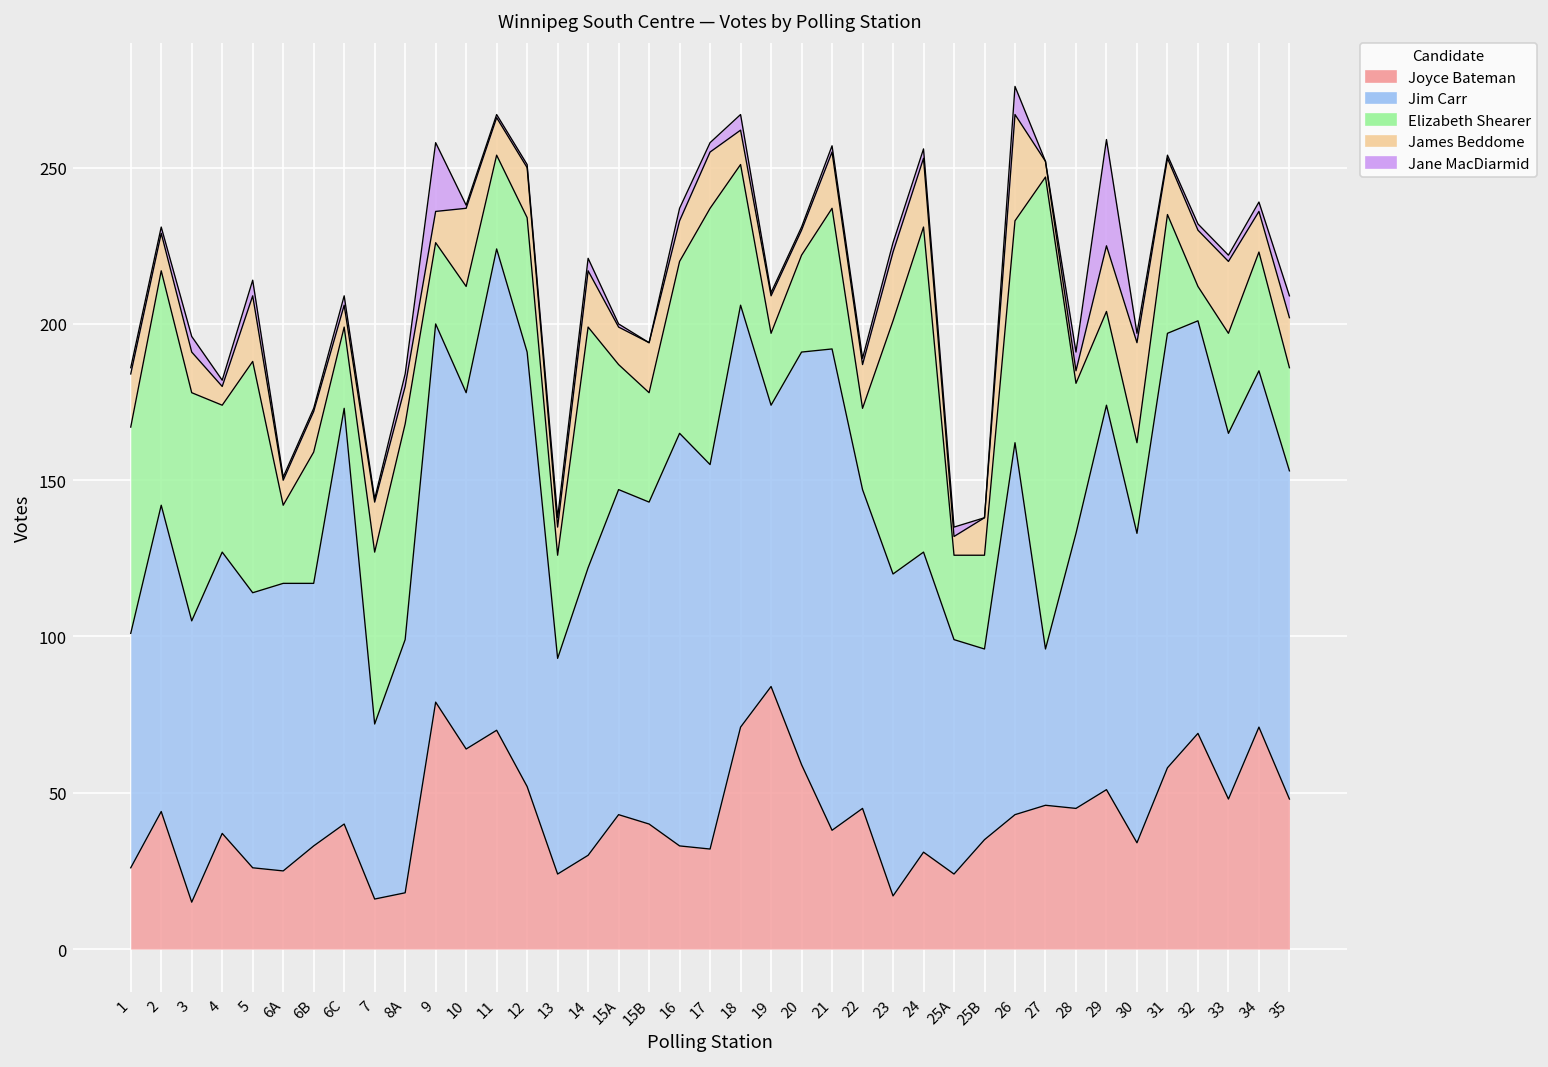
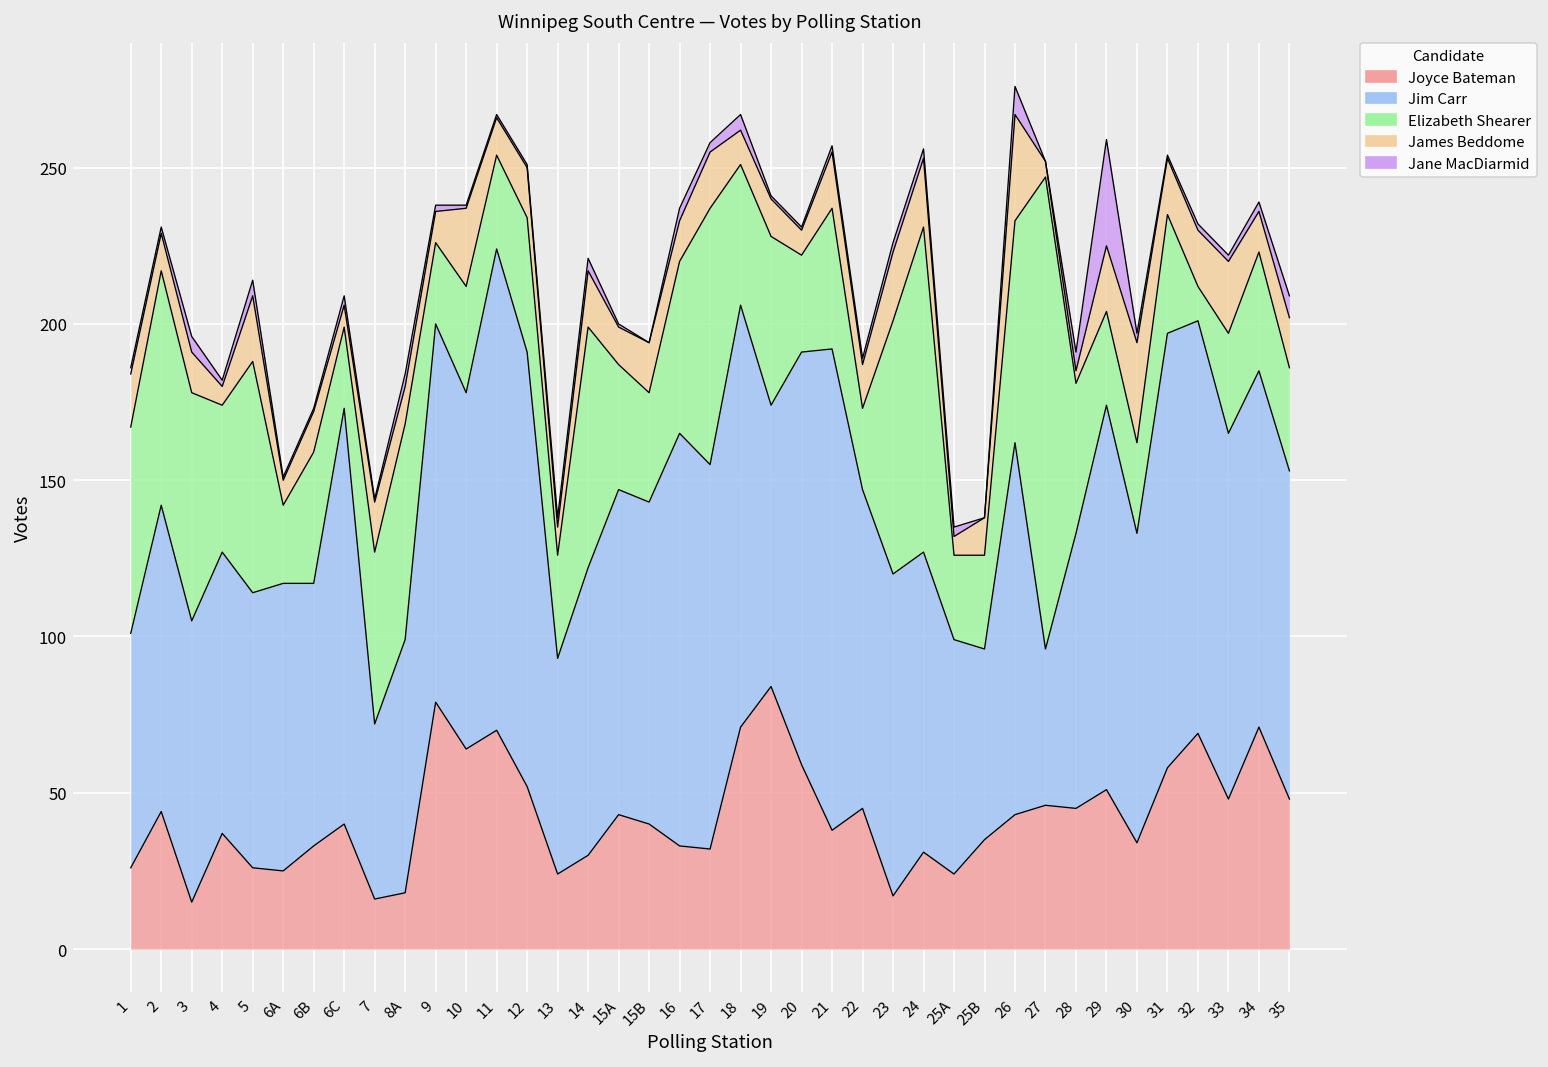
Jane MacDiarmid, 9: 22 -> 2
Elizabeth Shearer, 19: 23 -> 54
